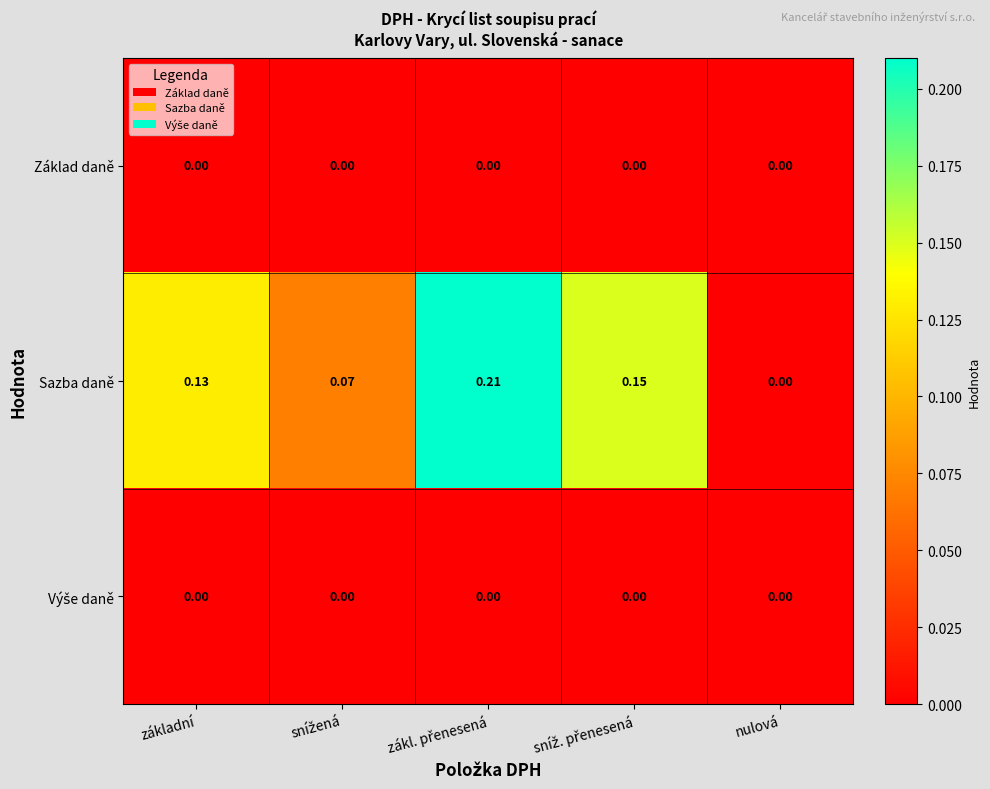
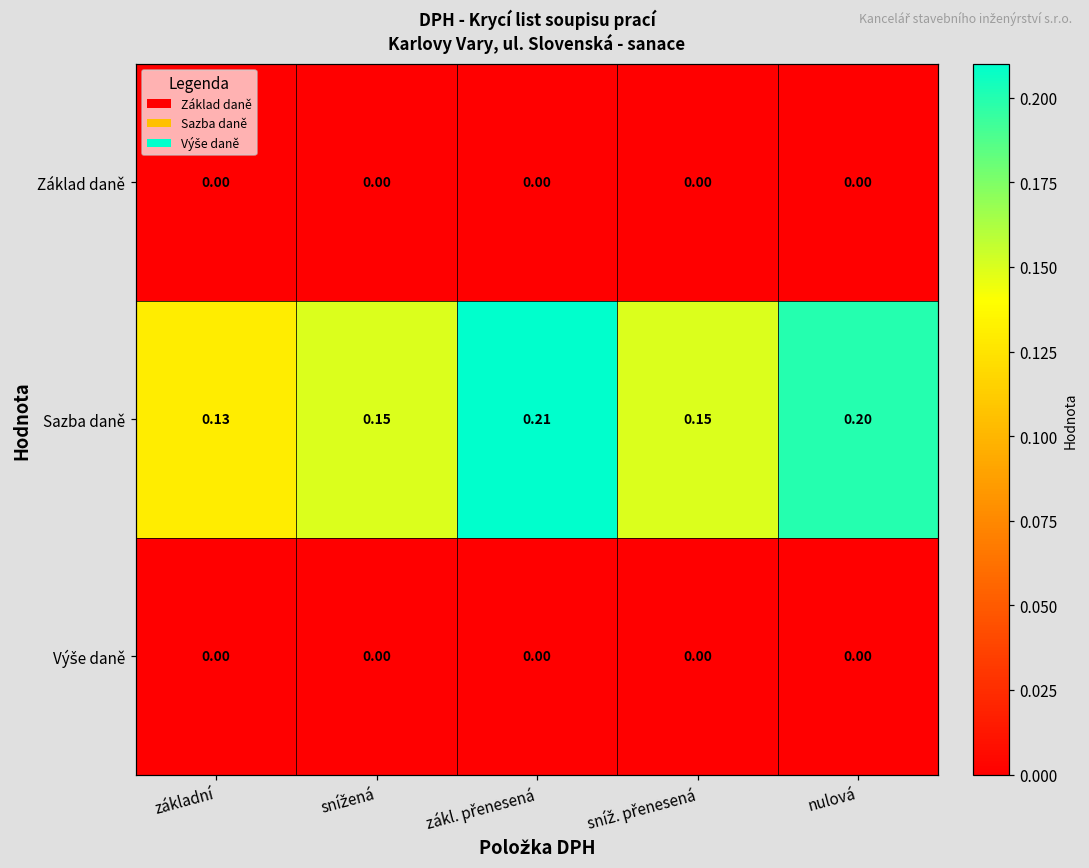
Sazba daně, snížená: 0.07 -> 0.15
Sazba daně, nulová: 0.00 -> 0.20
